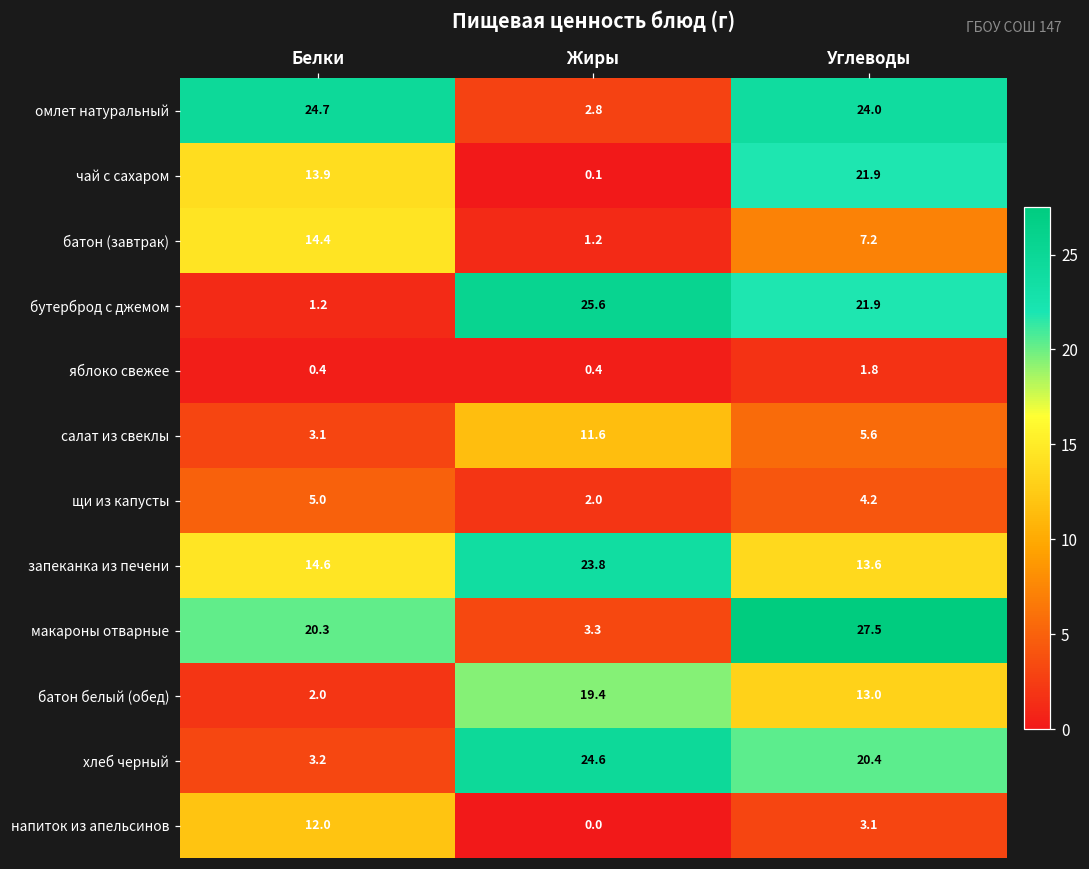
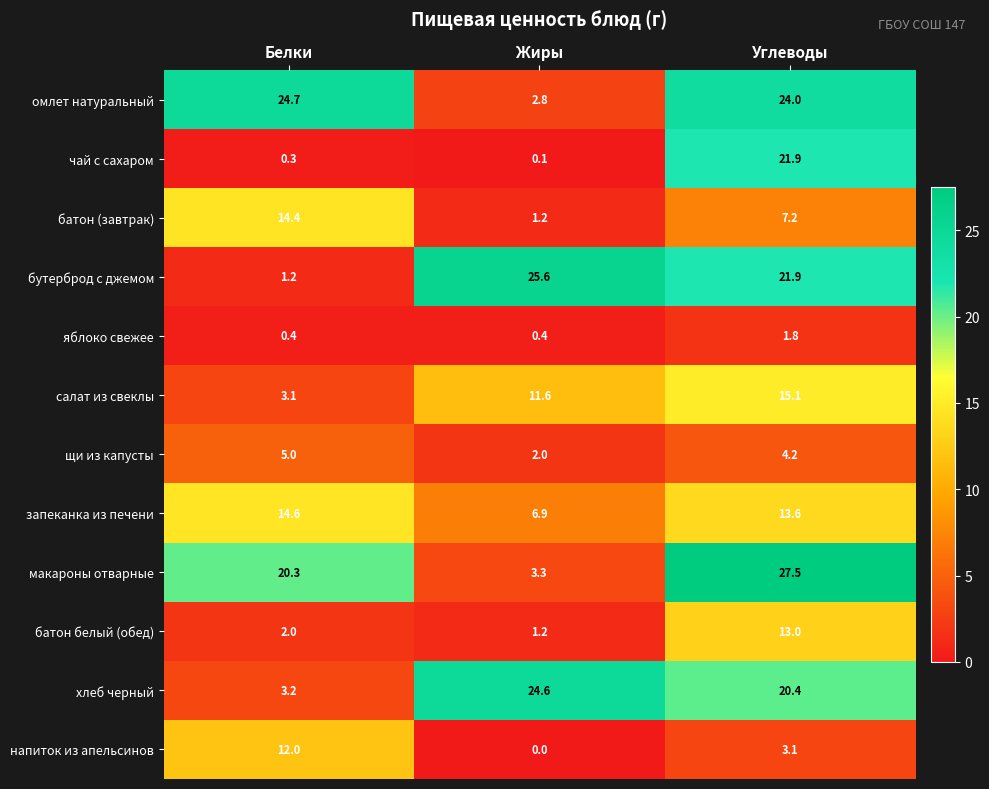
чай с сахаром, Белки: 13.9 -> 0.3
салат из свеклы, Углеводы: 5.6 -> 15.1
запеканка из печени, Жиры: 23.8 -> 6.9
батон белый (обед), Жиры: 19.4 -> 1.2
